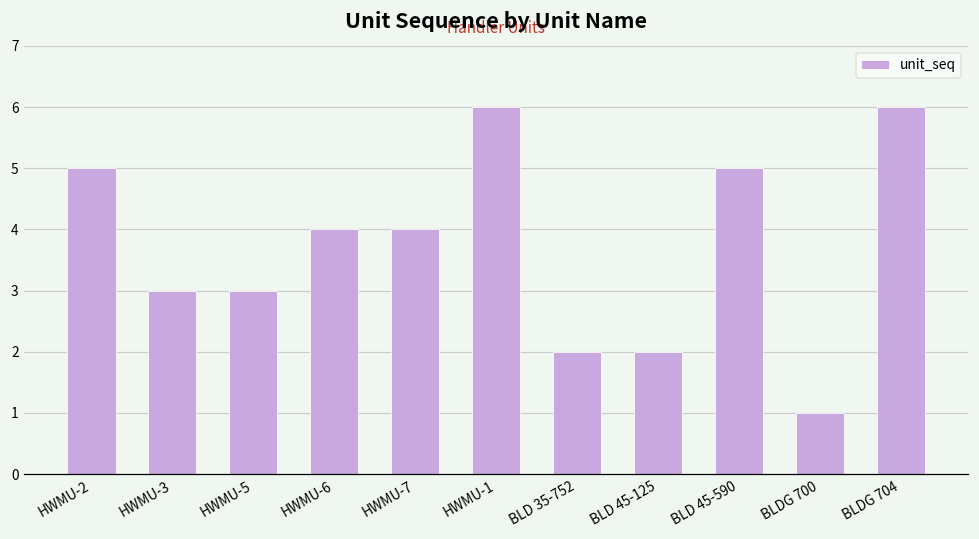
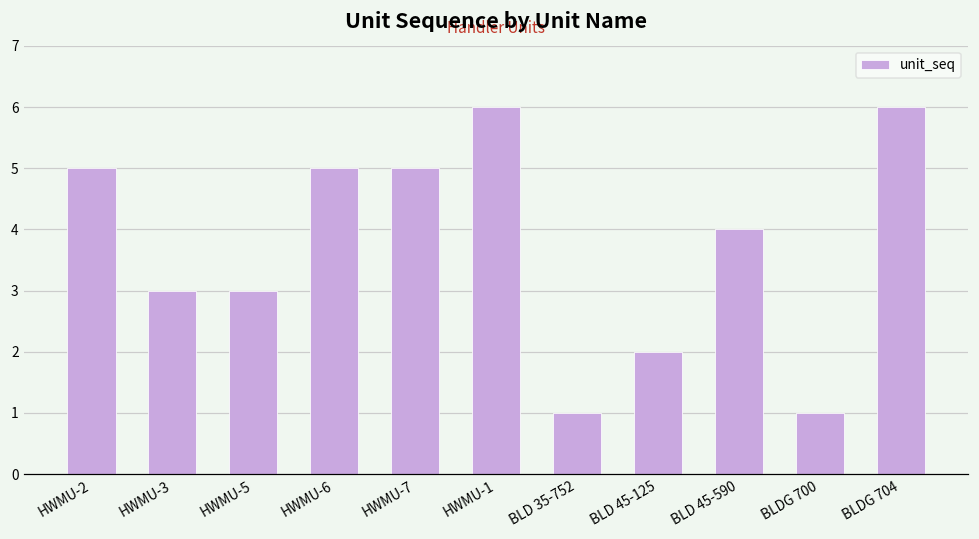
HWMU-6: 4 -> 5
HWMU-7: 4 -> 5
BLD 35-752: 2 -> 1
BLD 45-590: 5 -> 4
